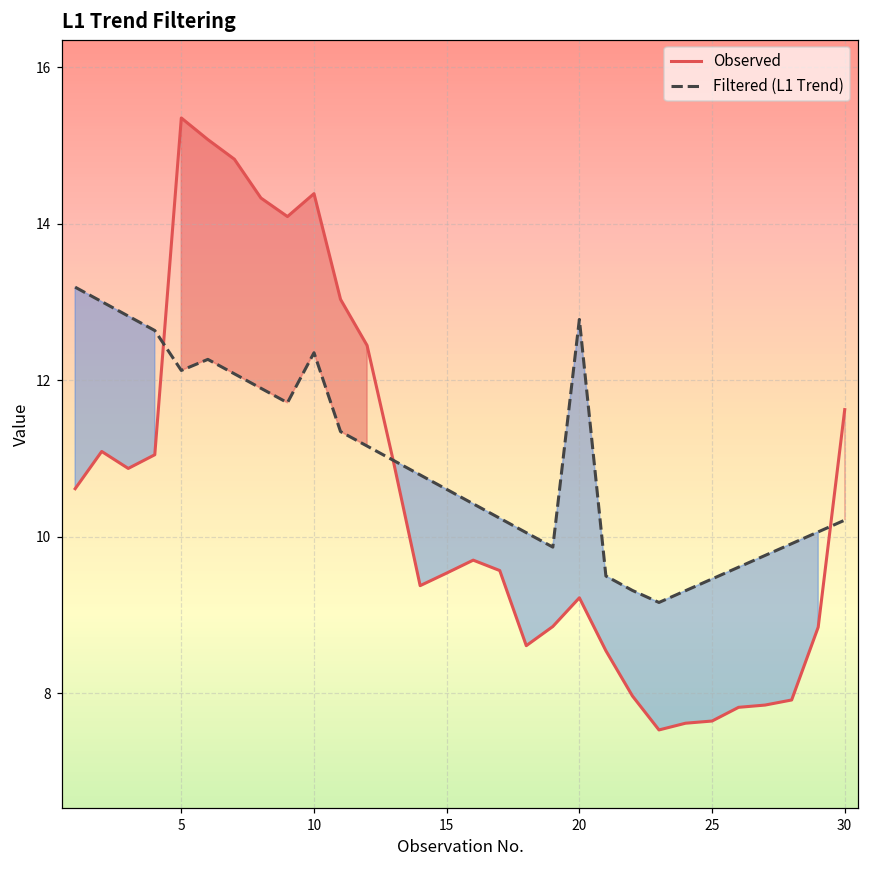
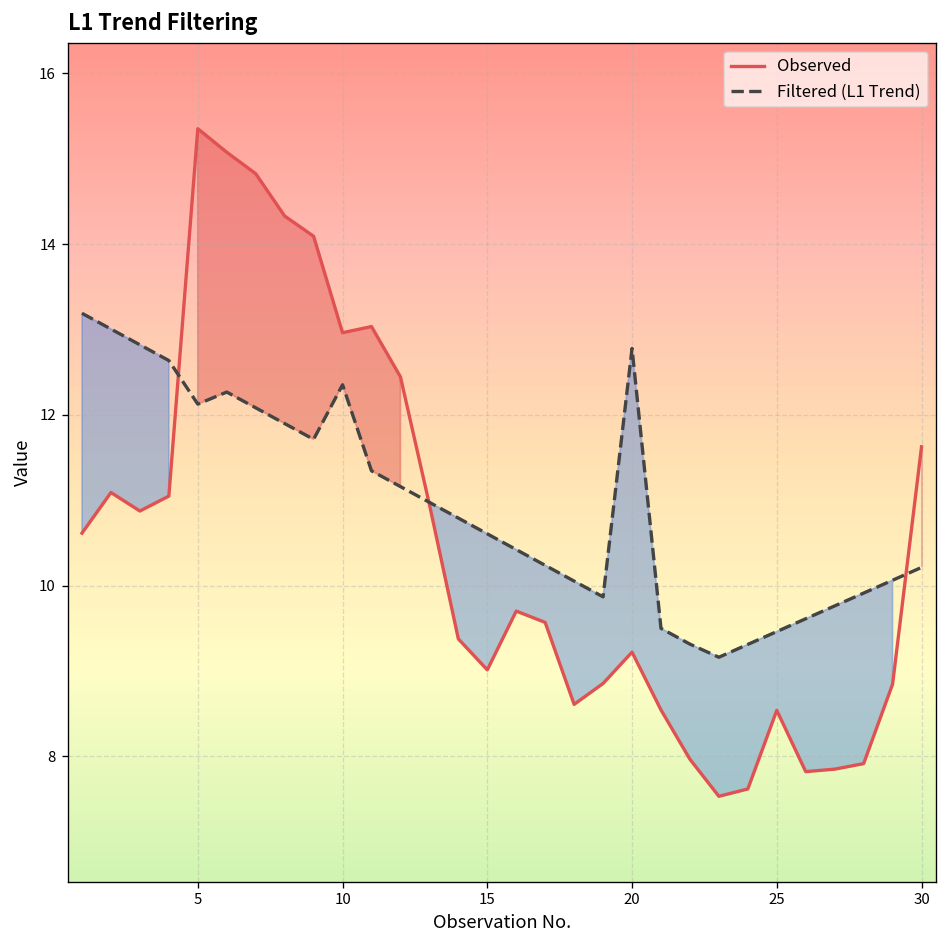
Observed, 10: 14.4 -> 13.0
Observed, 15: 9.5 -> 9.0
Observed, 25: 7.6 -> 8.5
